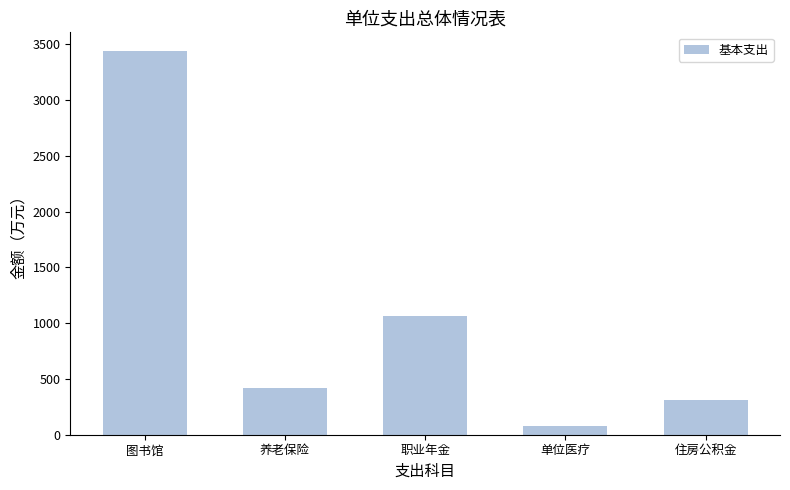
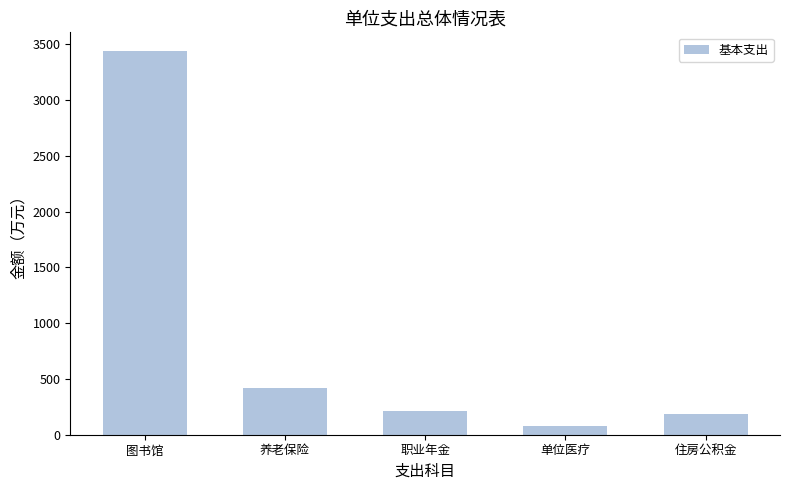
职业年金: 1070 -> 210
住房公积金: 310 -> 190
